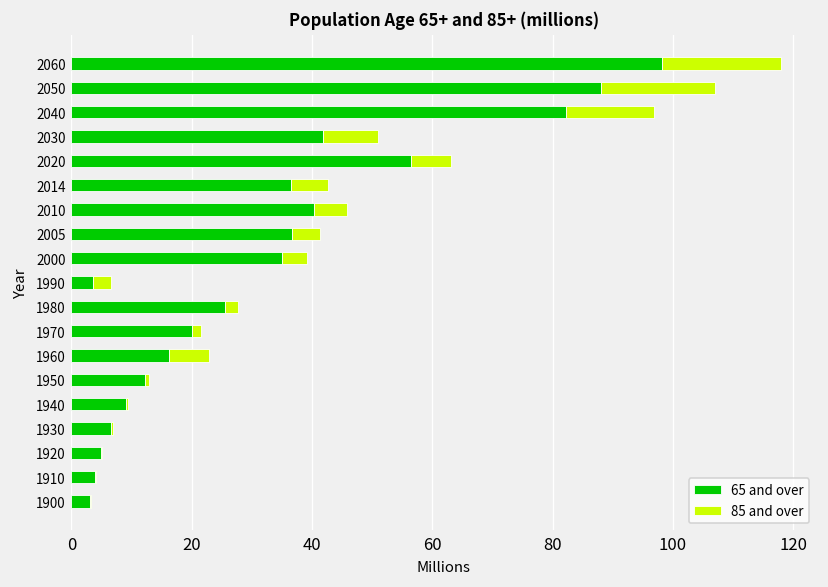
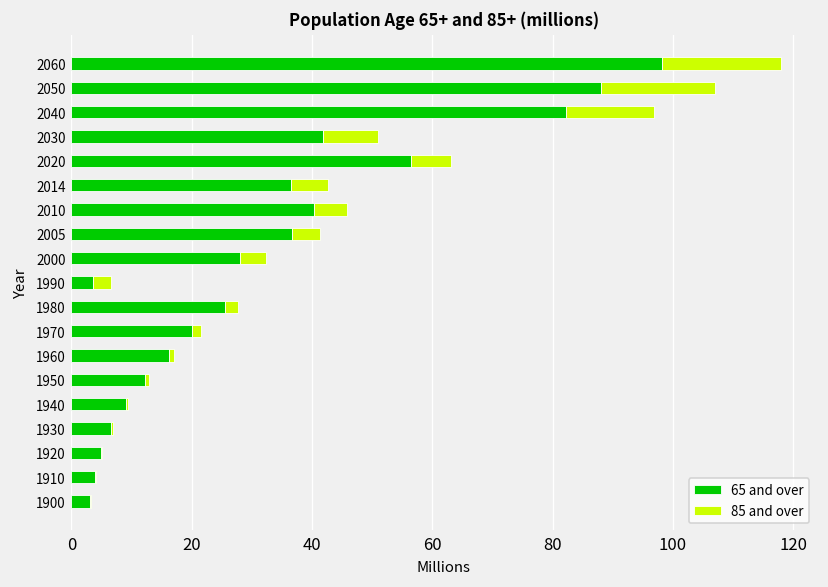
65 and over, 2000: 35 -> 28
85 and over, 1960: 7 -> 1
